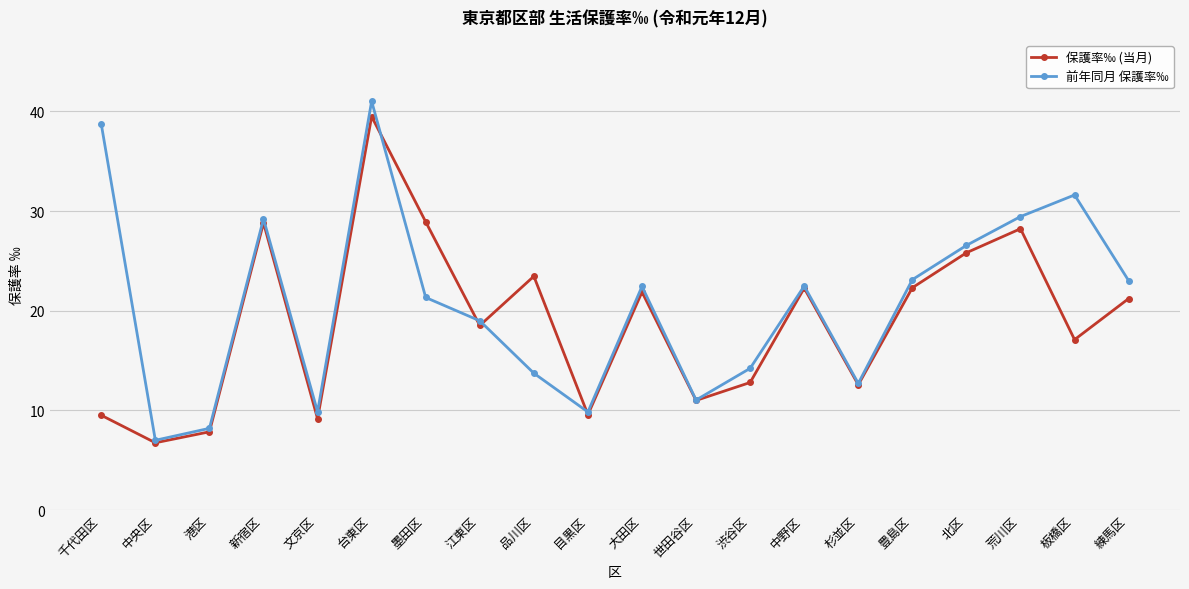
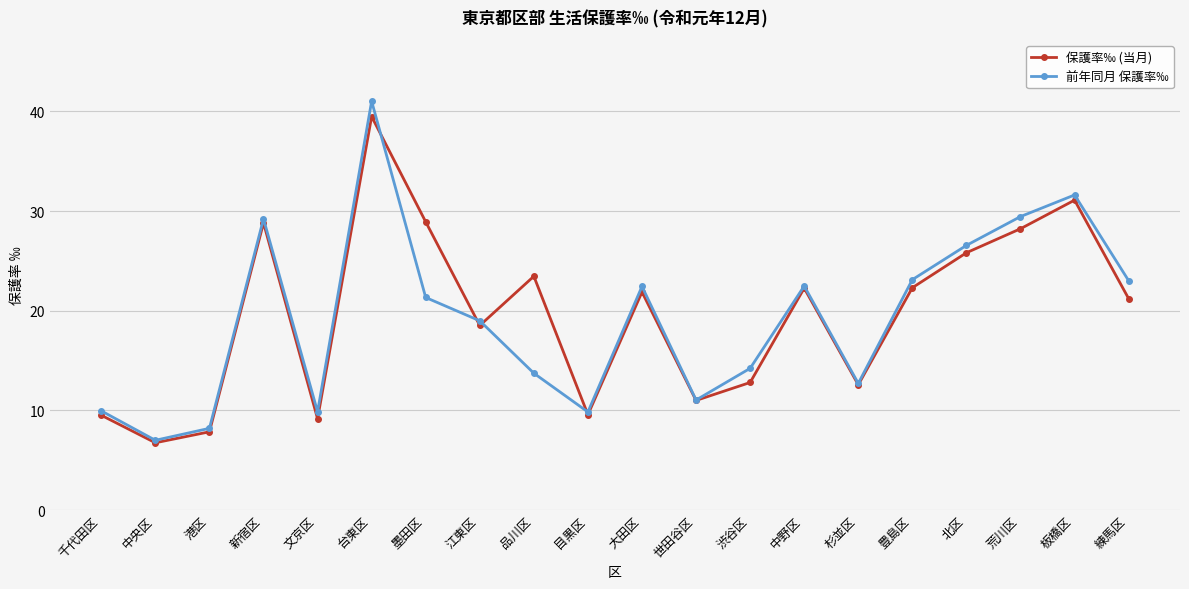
前年同月 保護率‰, 千代田区: 39 -> 10
保護率‰ (当月), 板橋区: 17 -> 31
